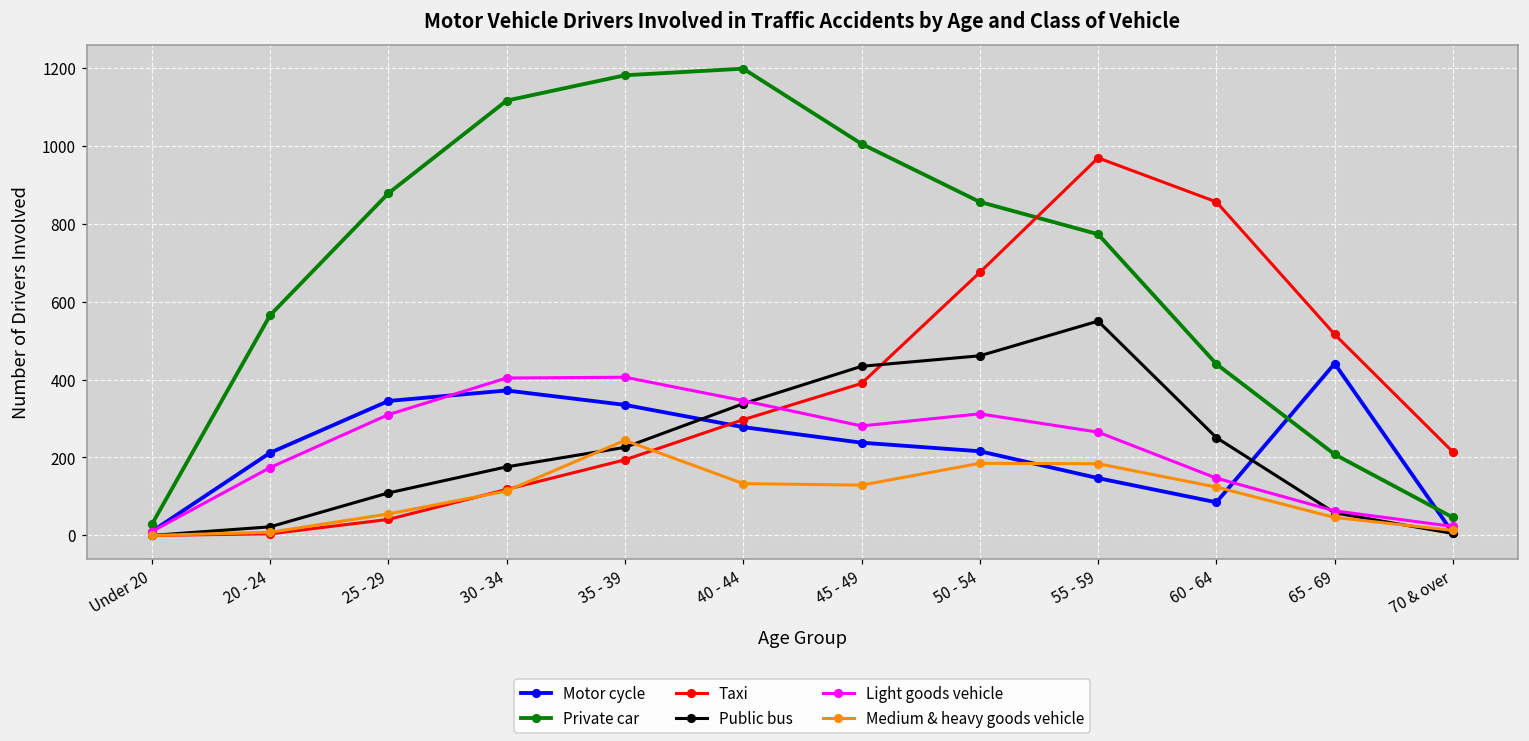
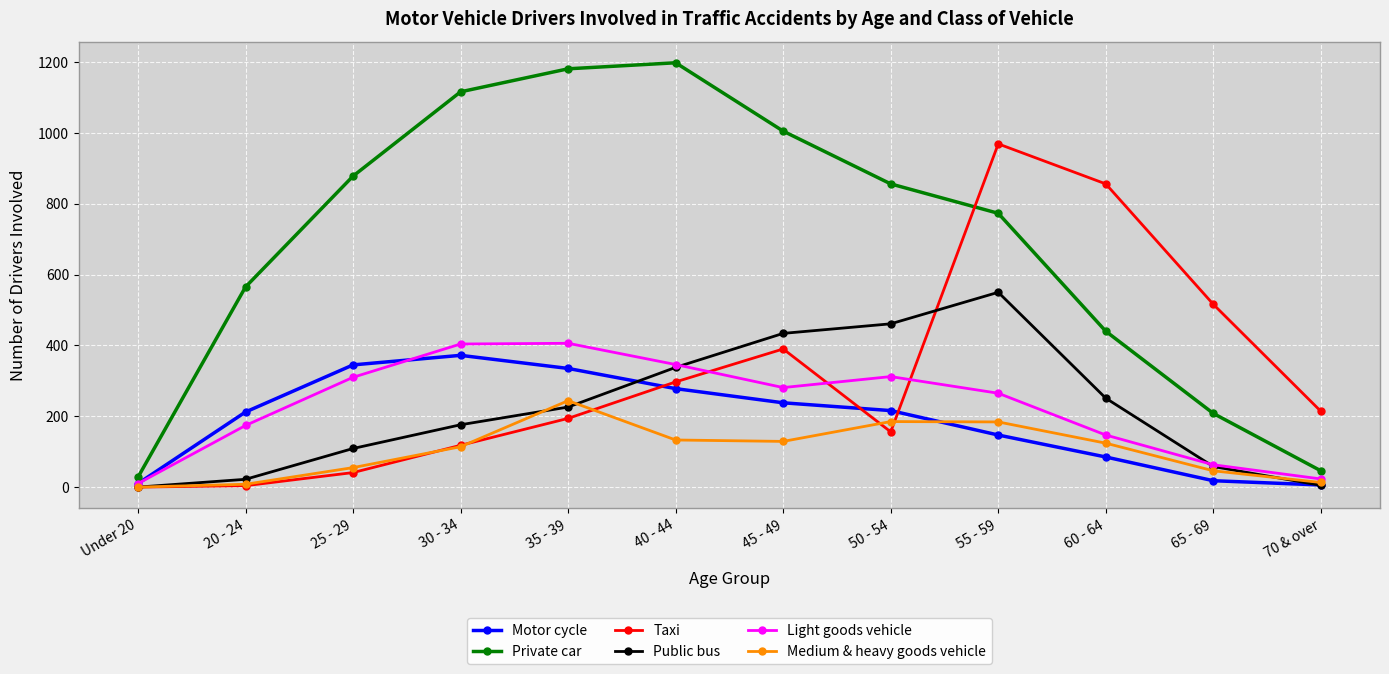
Taxi, 50 - 54: 680 -> 160
Motor cycle, 65 - 69: 440 -> 20
